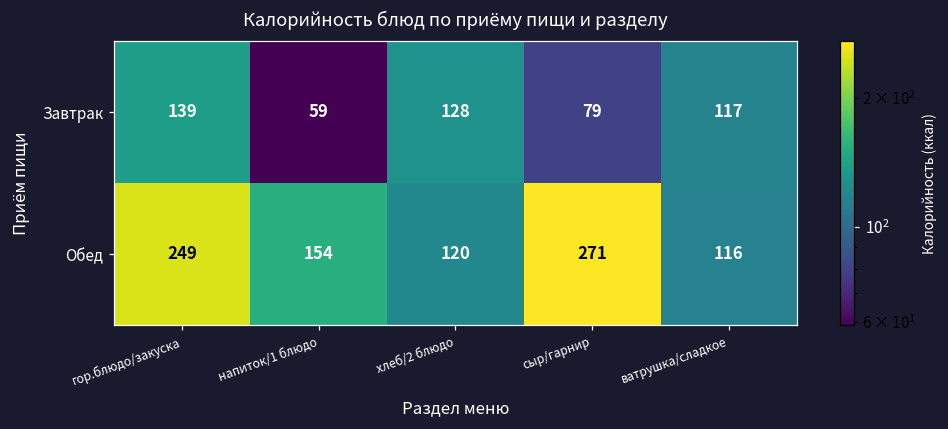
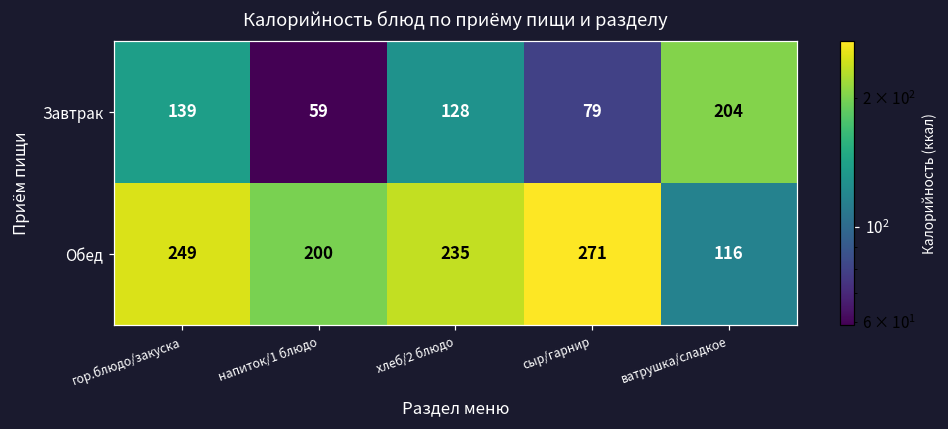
Завтрак, ватрушка/сладкое: 117 -> 204
Обед, напиток/1 блюдо: 154 -> 200
Обед, хлеб/2 блюдо: 120 -> 235
